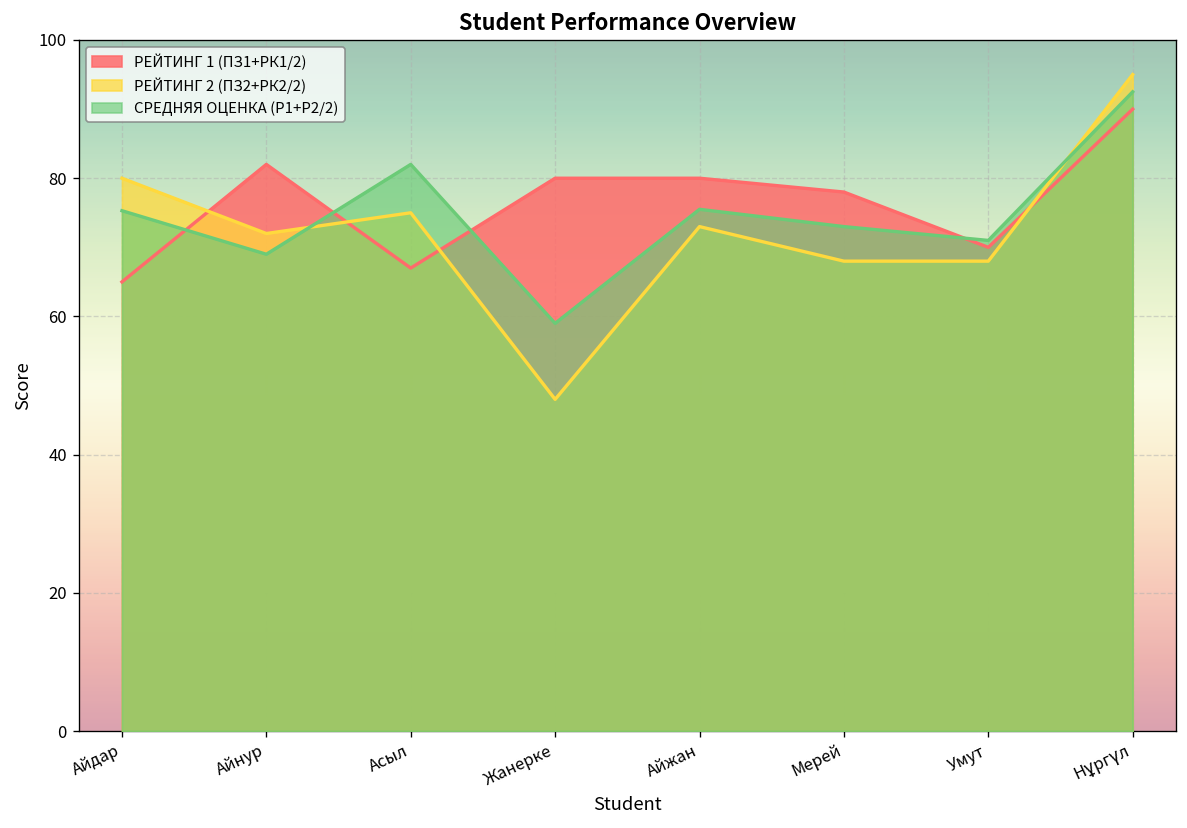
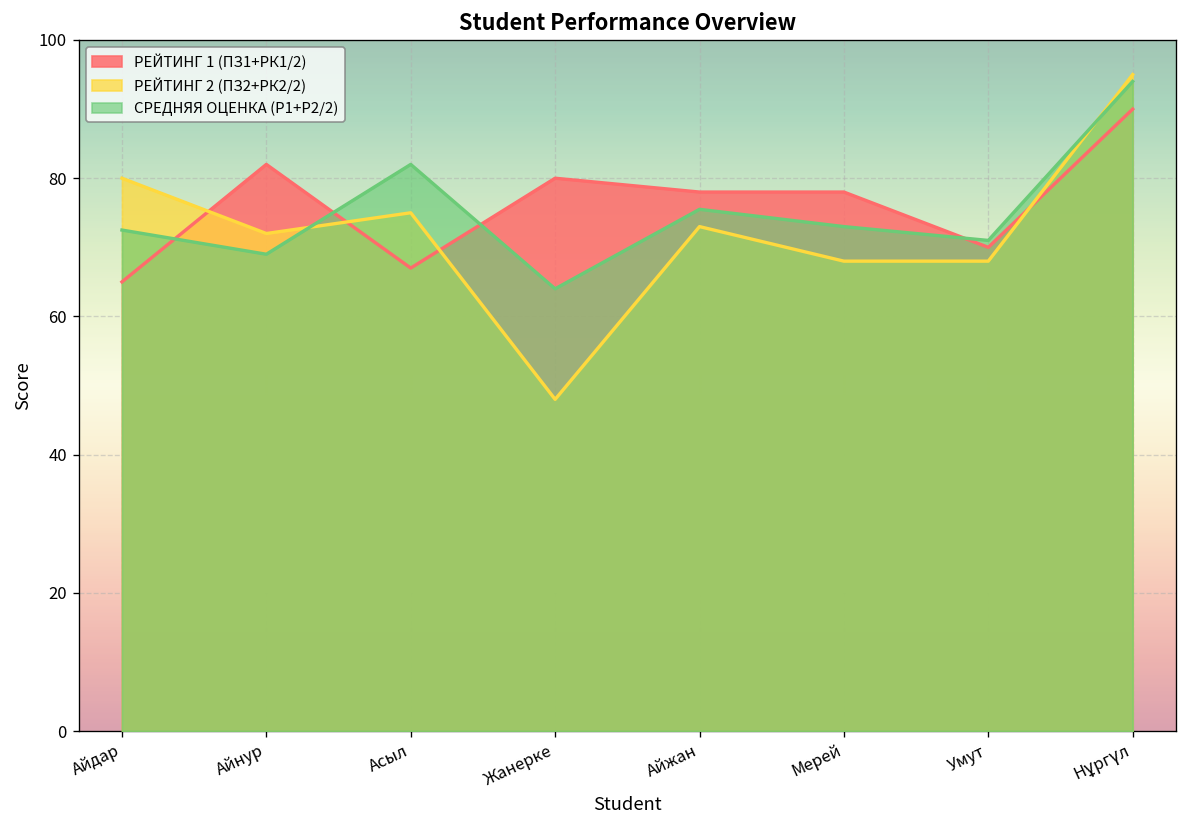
СРЕДНЯЯ ОЦЕНКА (Р1+Р2/2), Айдар: 75 -> 73
СРЕДНЯЯ ОЦЕНКА (Р1+Р2/2), Жанерке: 59 -> 64
РЕЙТИНГ 1 (ПЗ1+РК1/2), Айжан: 80 -> 78
СРЕДНЯЯ ОЦЕНКА (Р1+Р2/2), Нұргүл: 93 -> 94
